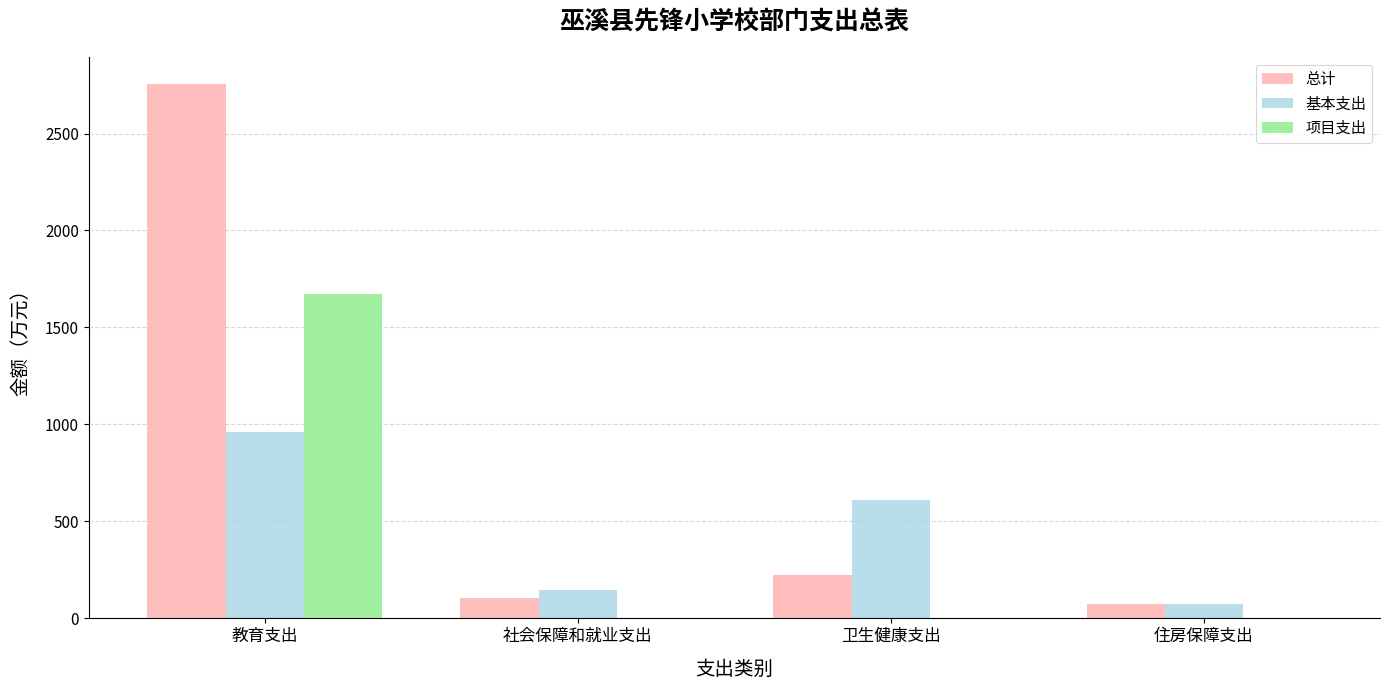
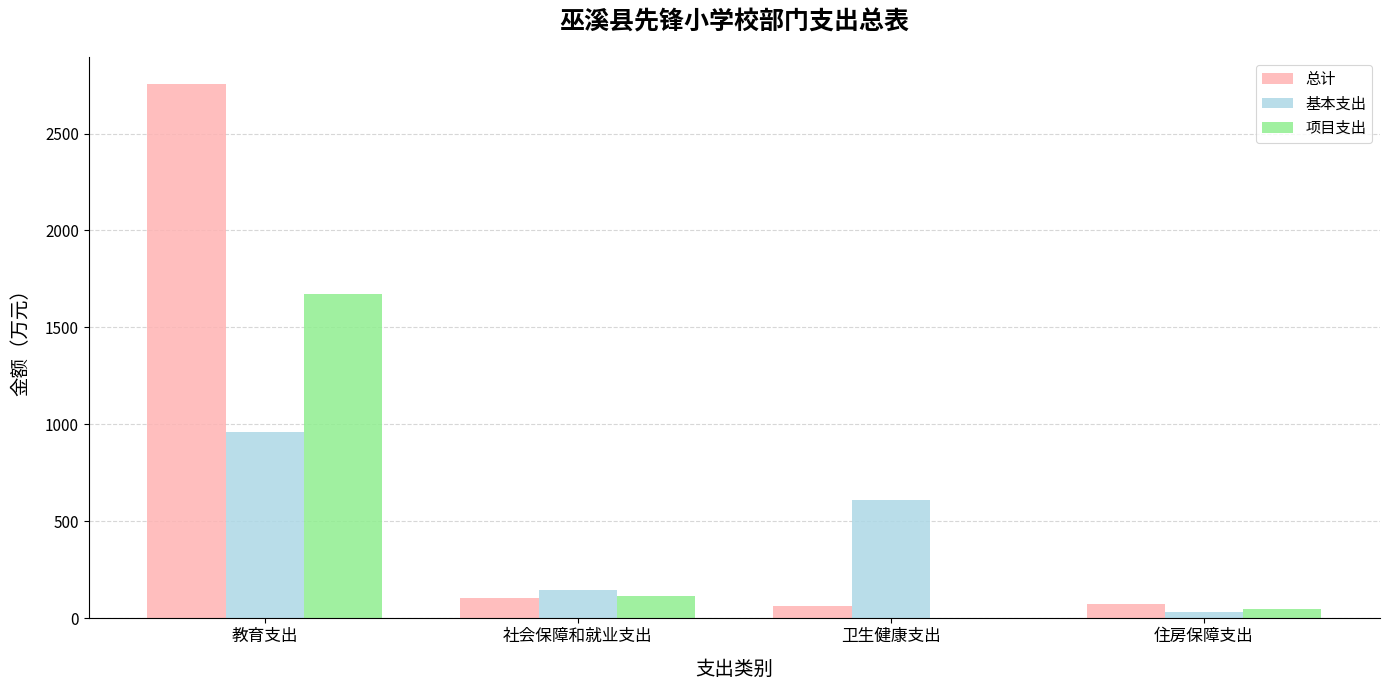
项目支出, 社会保障和就业支出: 0 -> 120
总计, 卫生健康支出: 220 -> 60
基本支出, 住房保障支出: 70 -> 30
项目支出, 住房保障支出: 0 -> 50
